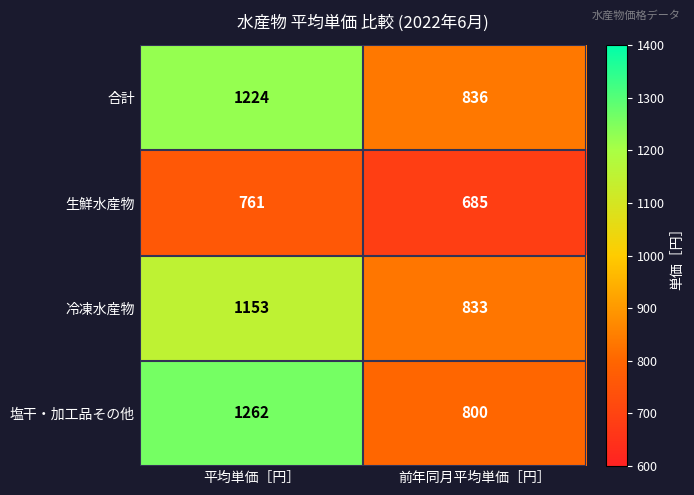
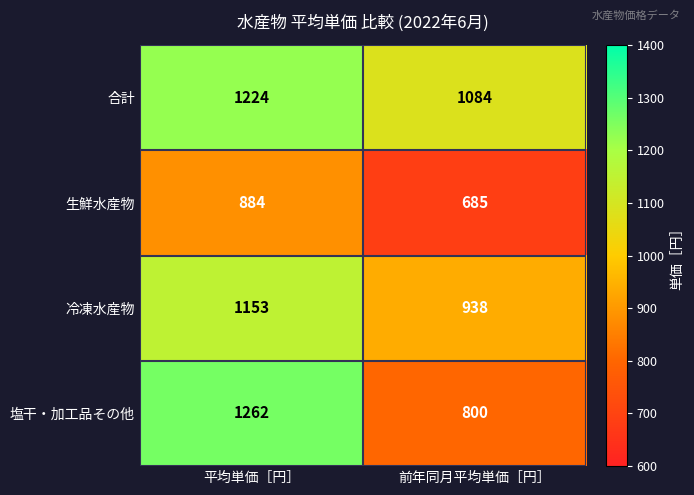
合計, 前年同月平均単価［円］: 836 -> 1084
生鮮水産物, 平均単価［円］: 761 -> 884
冷凍水産物, 前年同月平均単価［円］: 833 -> 938
